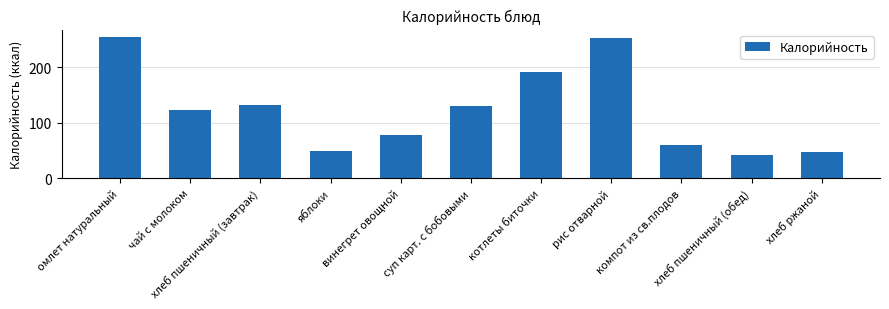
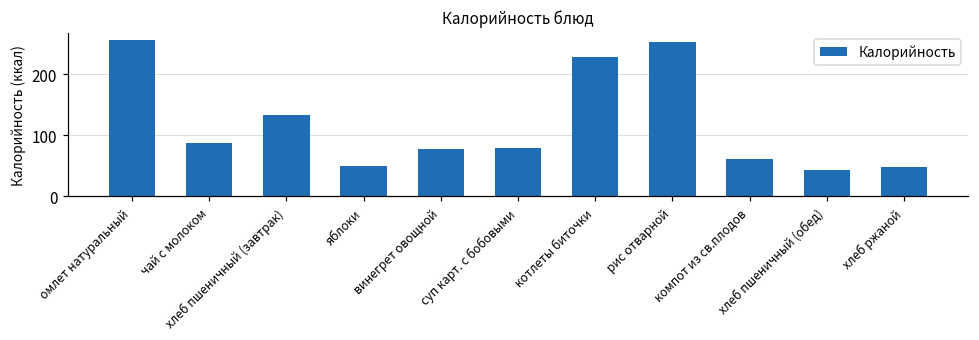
чай с молоком: 120 -> 90
суп карт. с бобовыми: 130 -> 80
котлеты биточки: 190 -> 230
